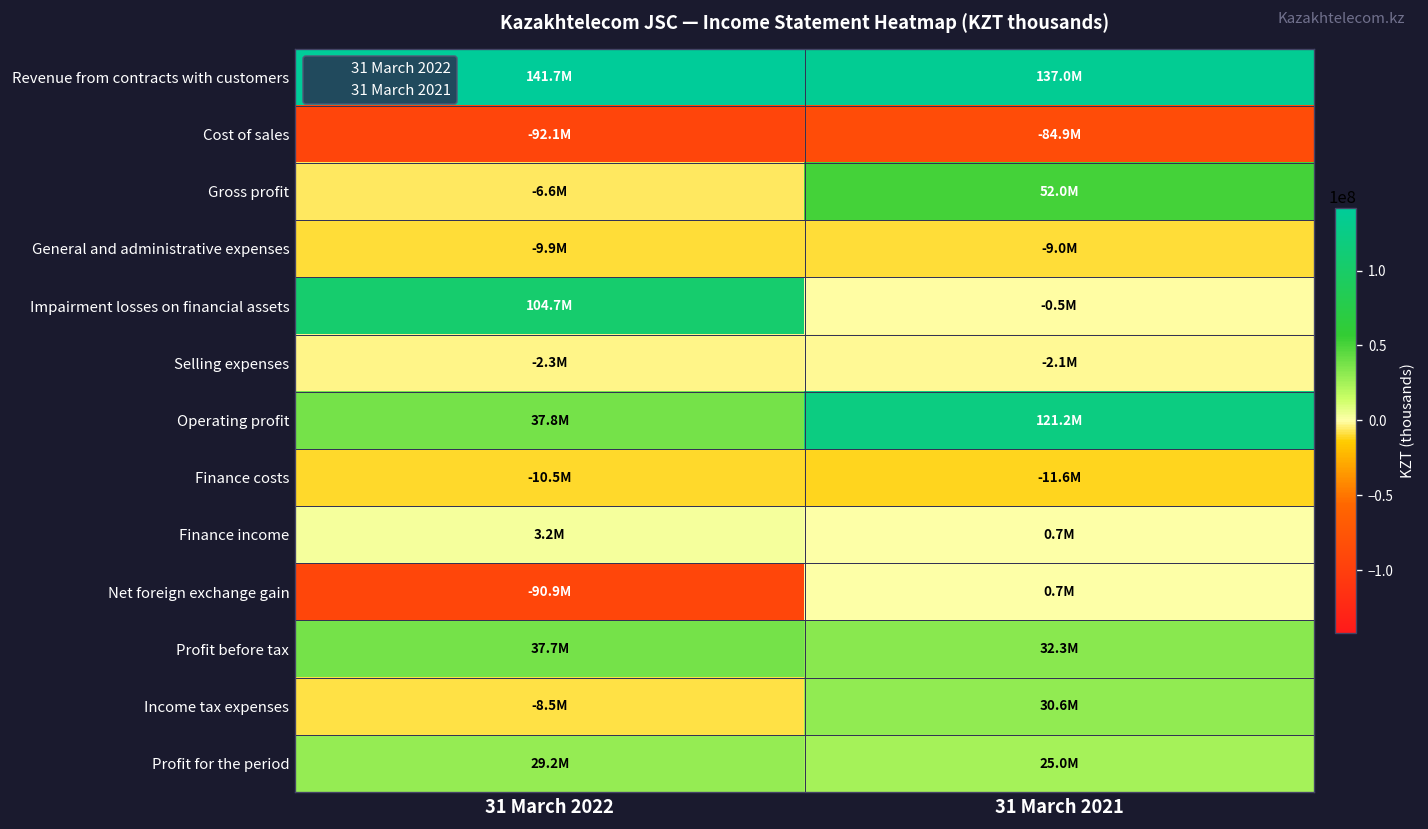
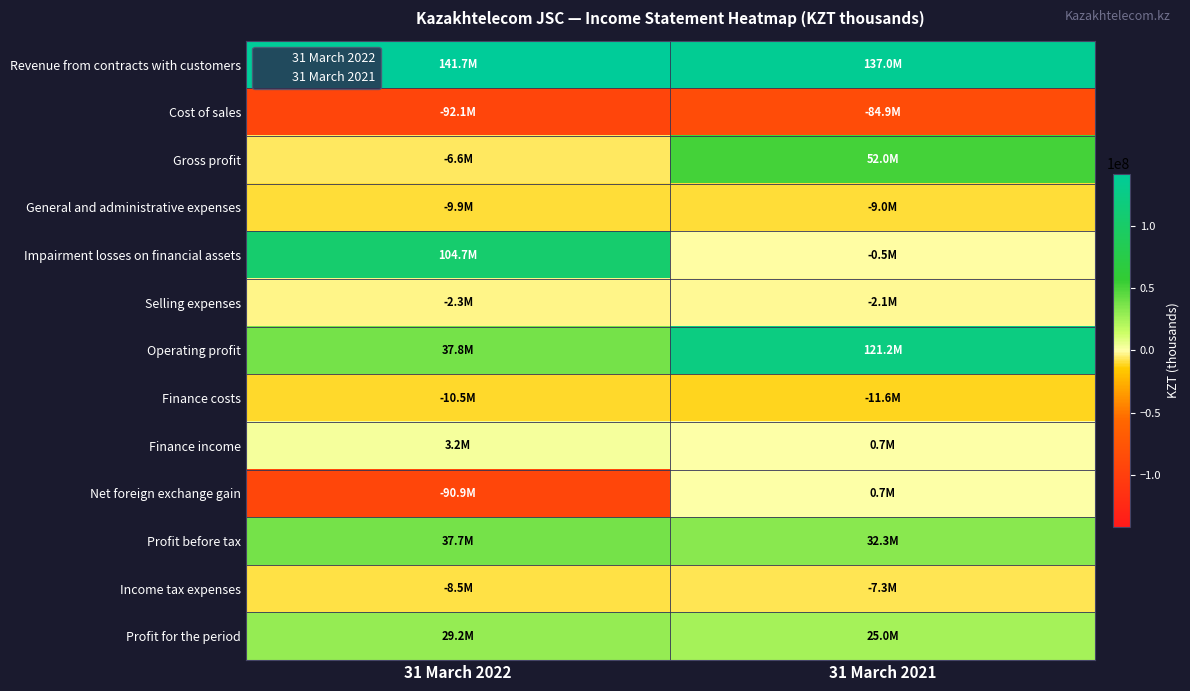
Income tax expenses, 31 March 2021: 30.6M -> -7.3M
